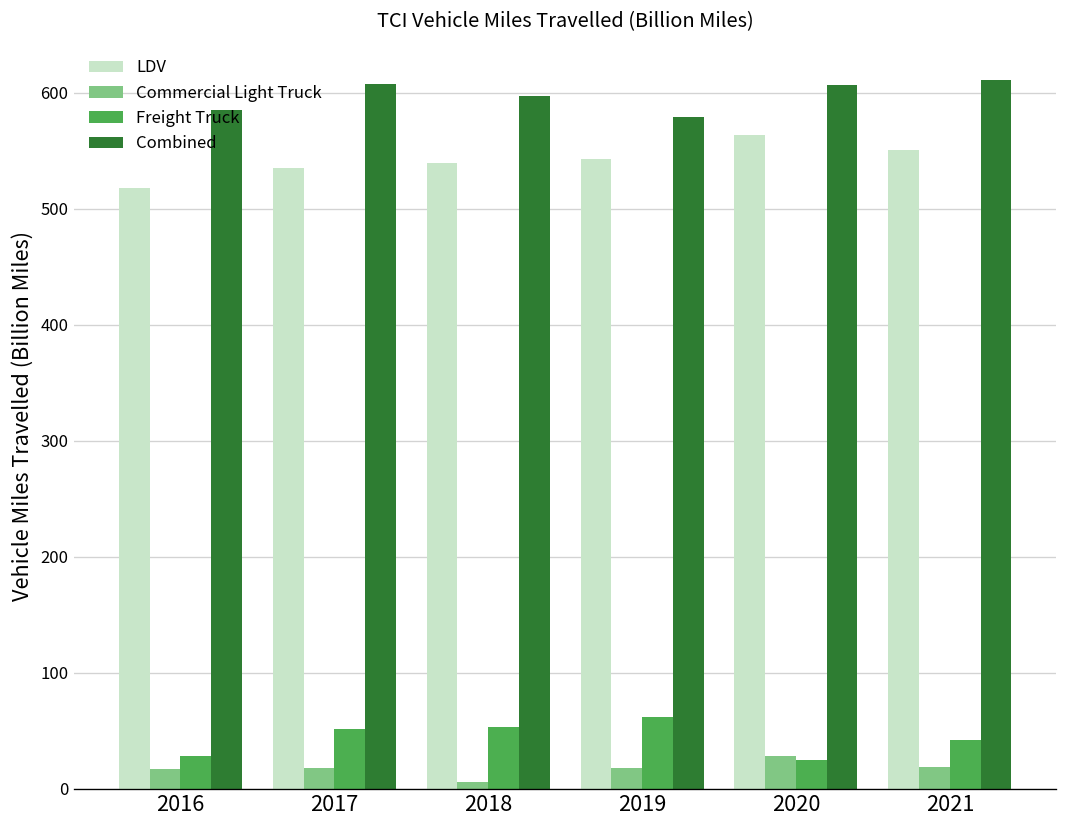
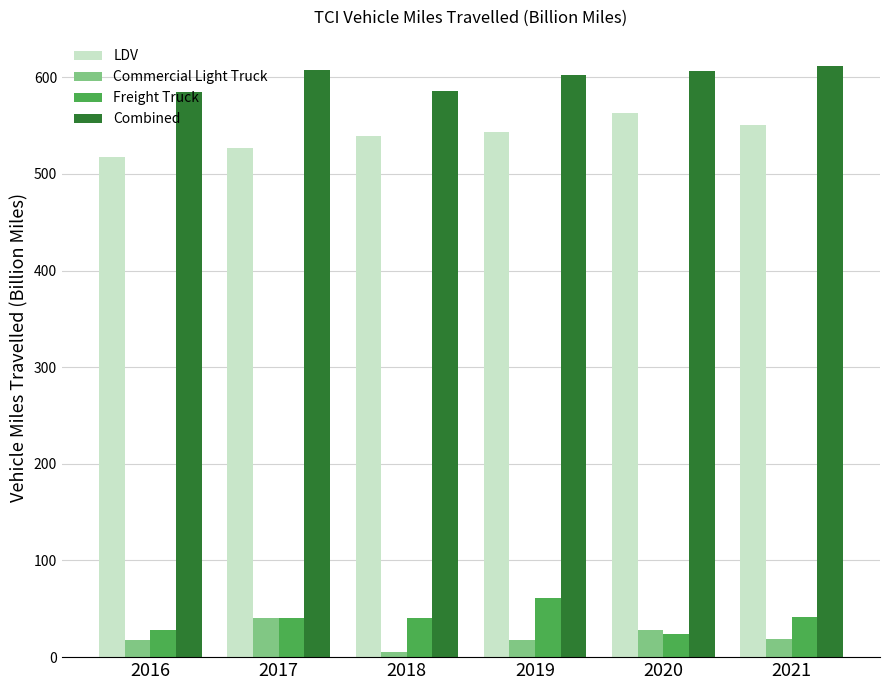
LDV, 2017: 540 -> 530
Commercial Light Truck, 2017: 20 -> 40
Freight Truck, 2017: 50 -> 40
Freight Truck, 2018: 50 -> 40
Combined, 2018: 600 -> 590
Combined, 2019: 580 -> 600
